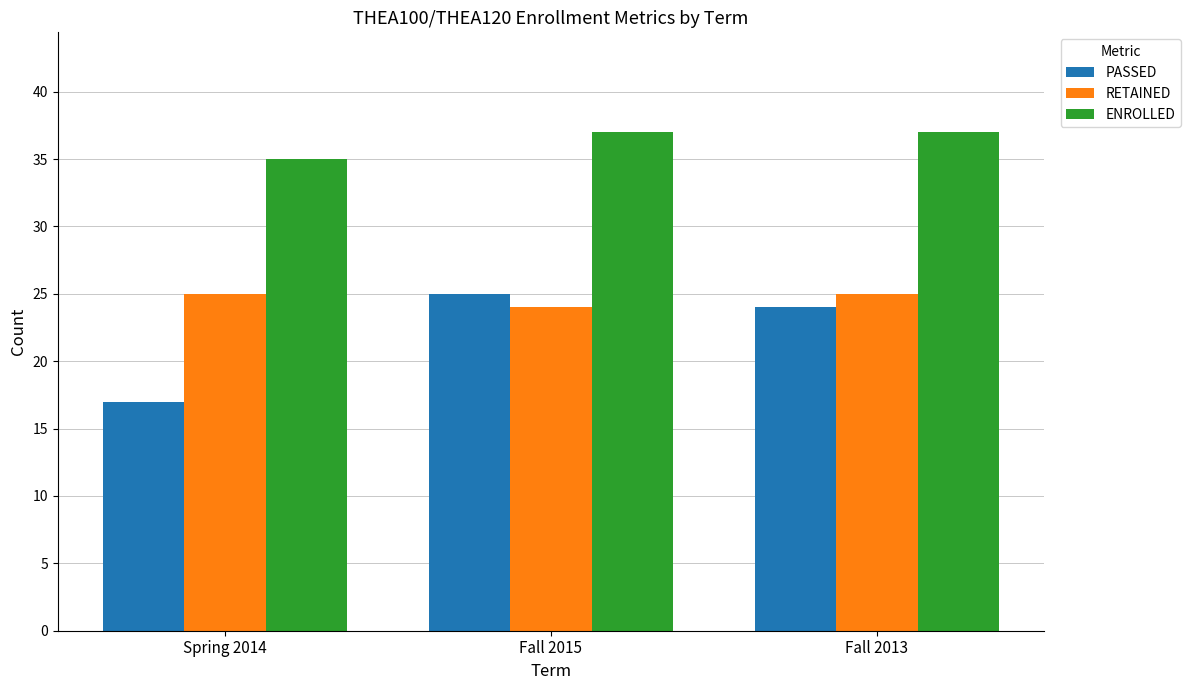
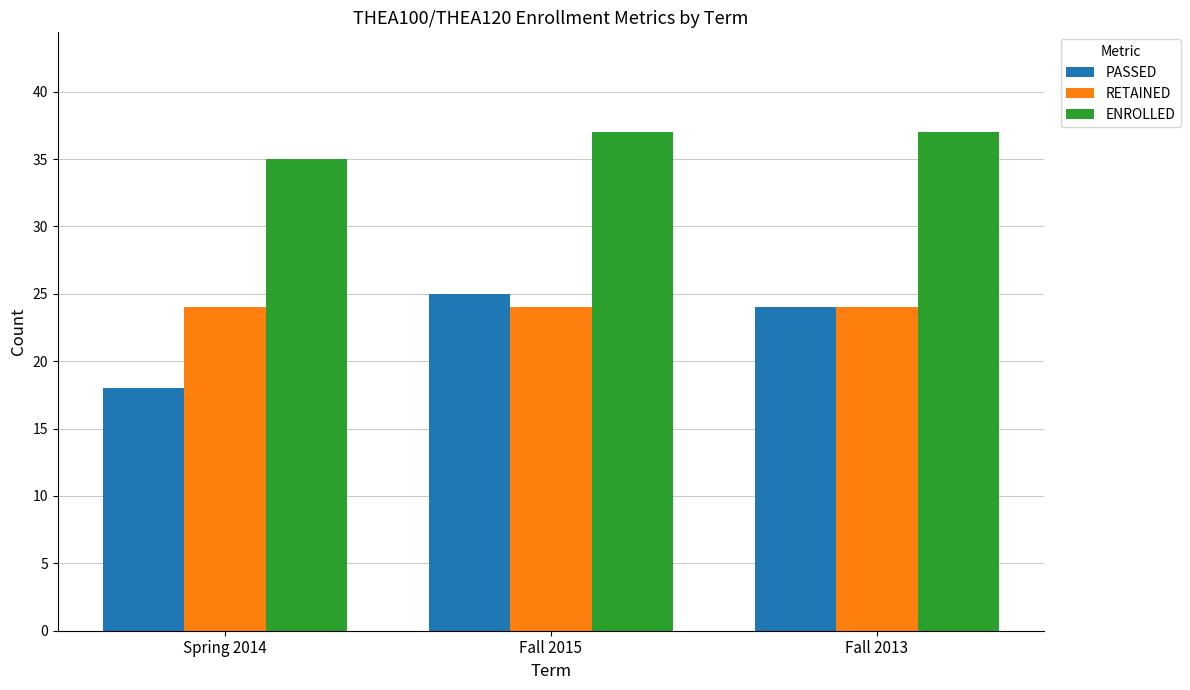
PASSED, Spring 2014: 17 -> 18
RETAINED, Spring 2014: 25 -> 24
RETAINED, Fall 2013: 25 -> 24
